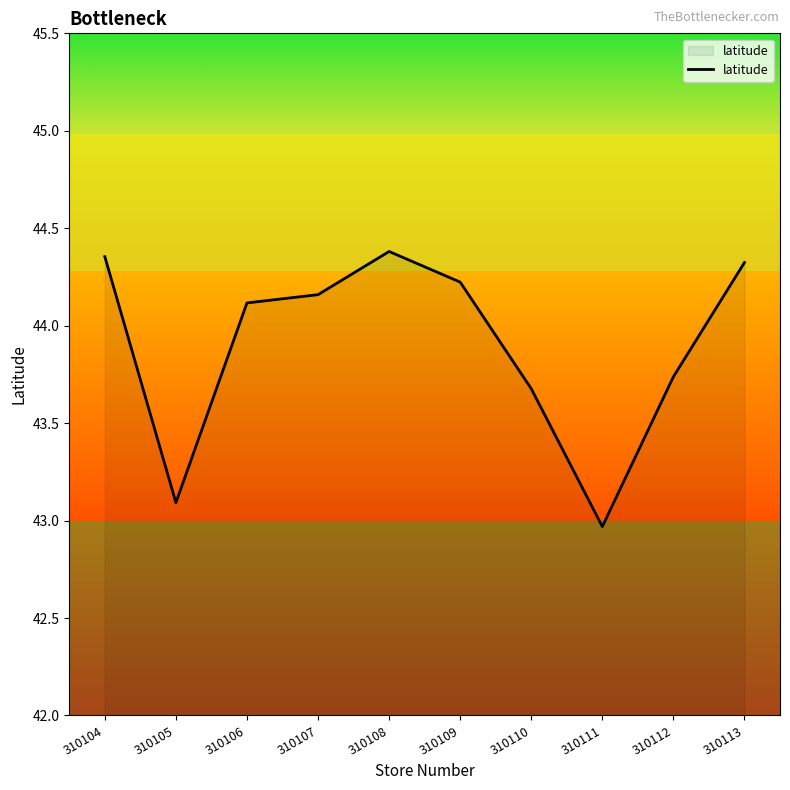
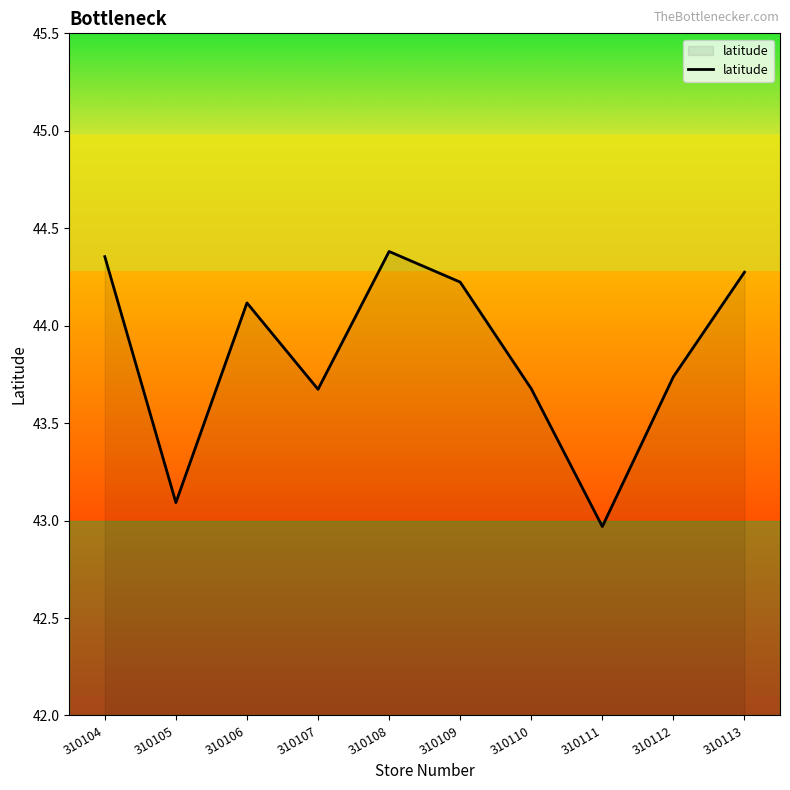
latitude, 310107: 44.16 -> 43.67
latitude, 310113: 44.32 -> 44.27
